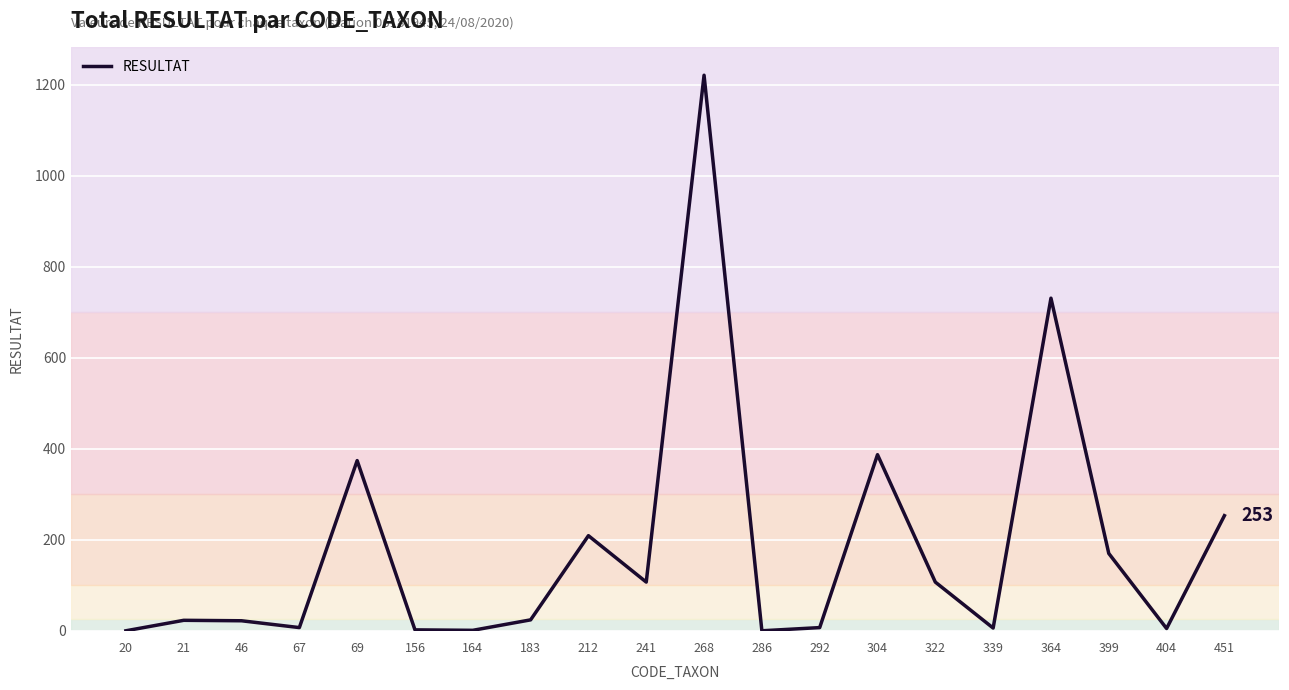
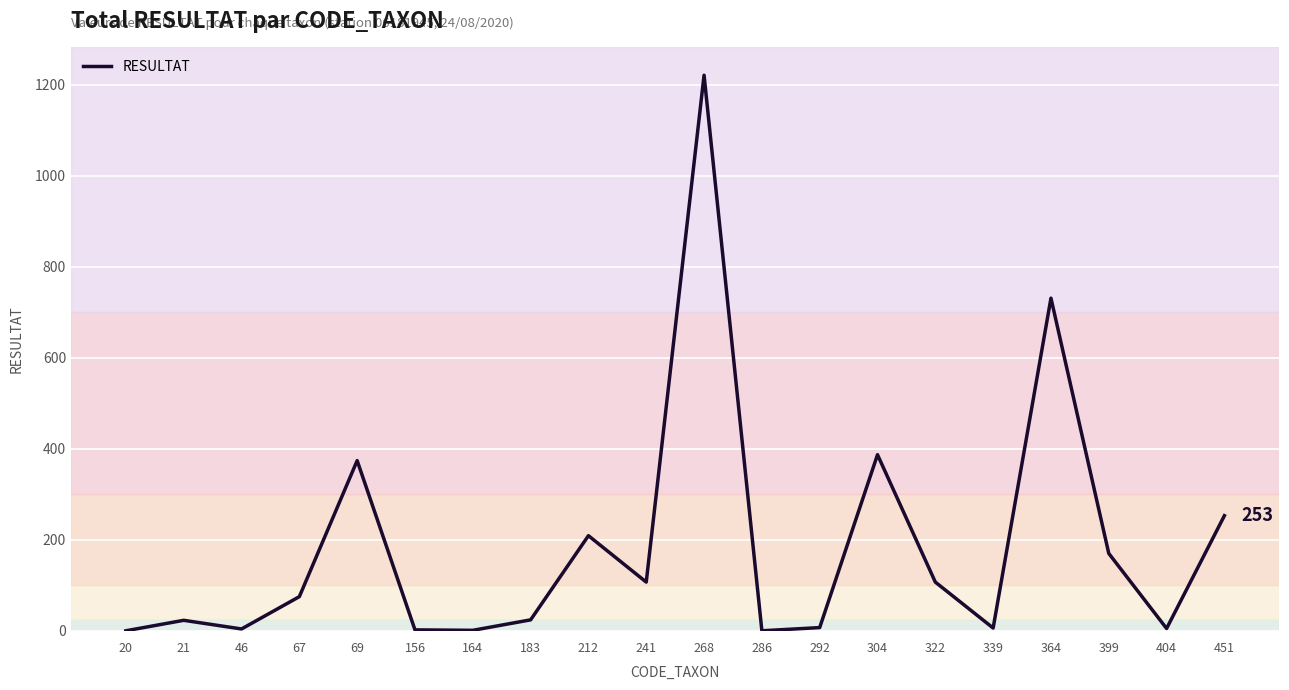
46: 20 -> 0
67: 10 -> 80
